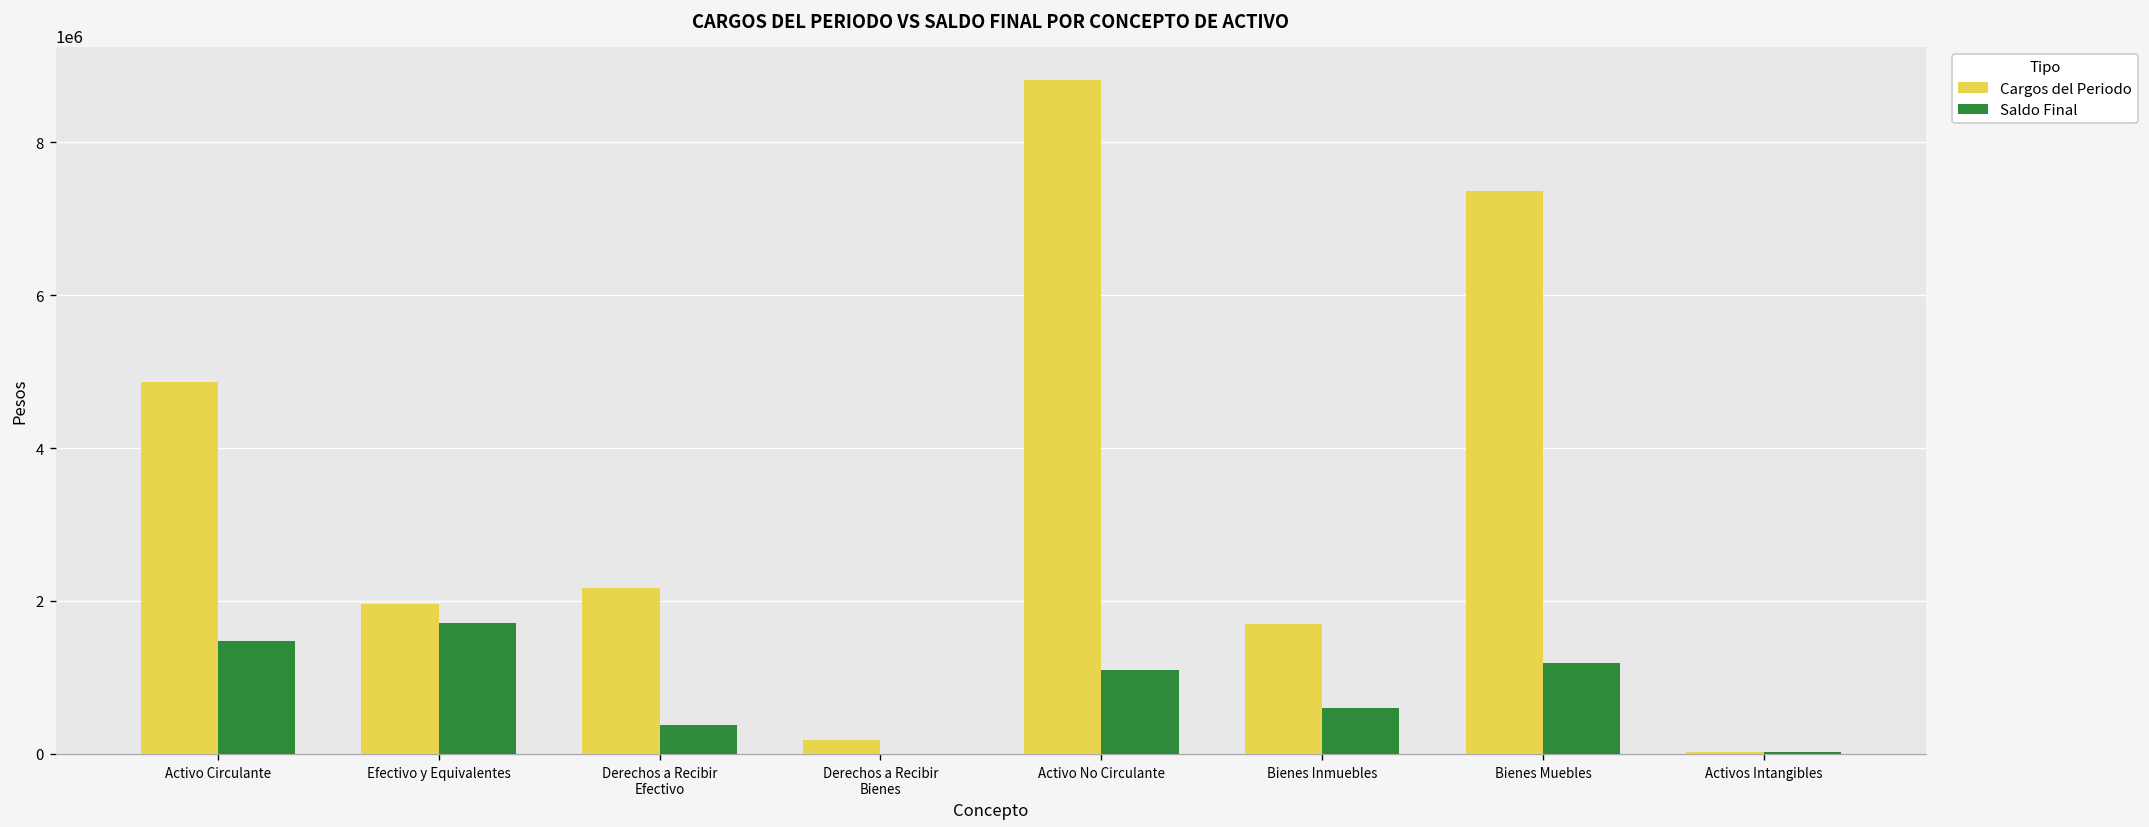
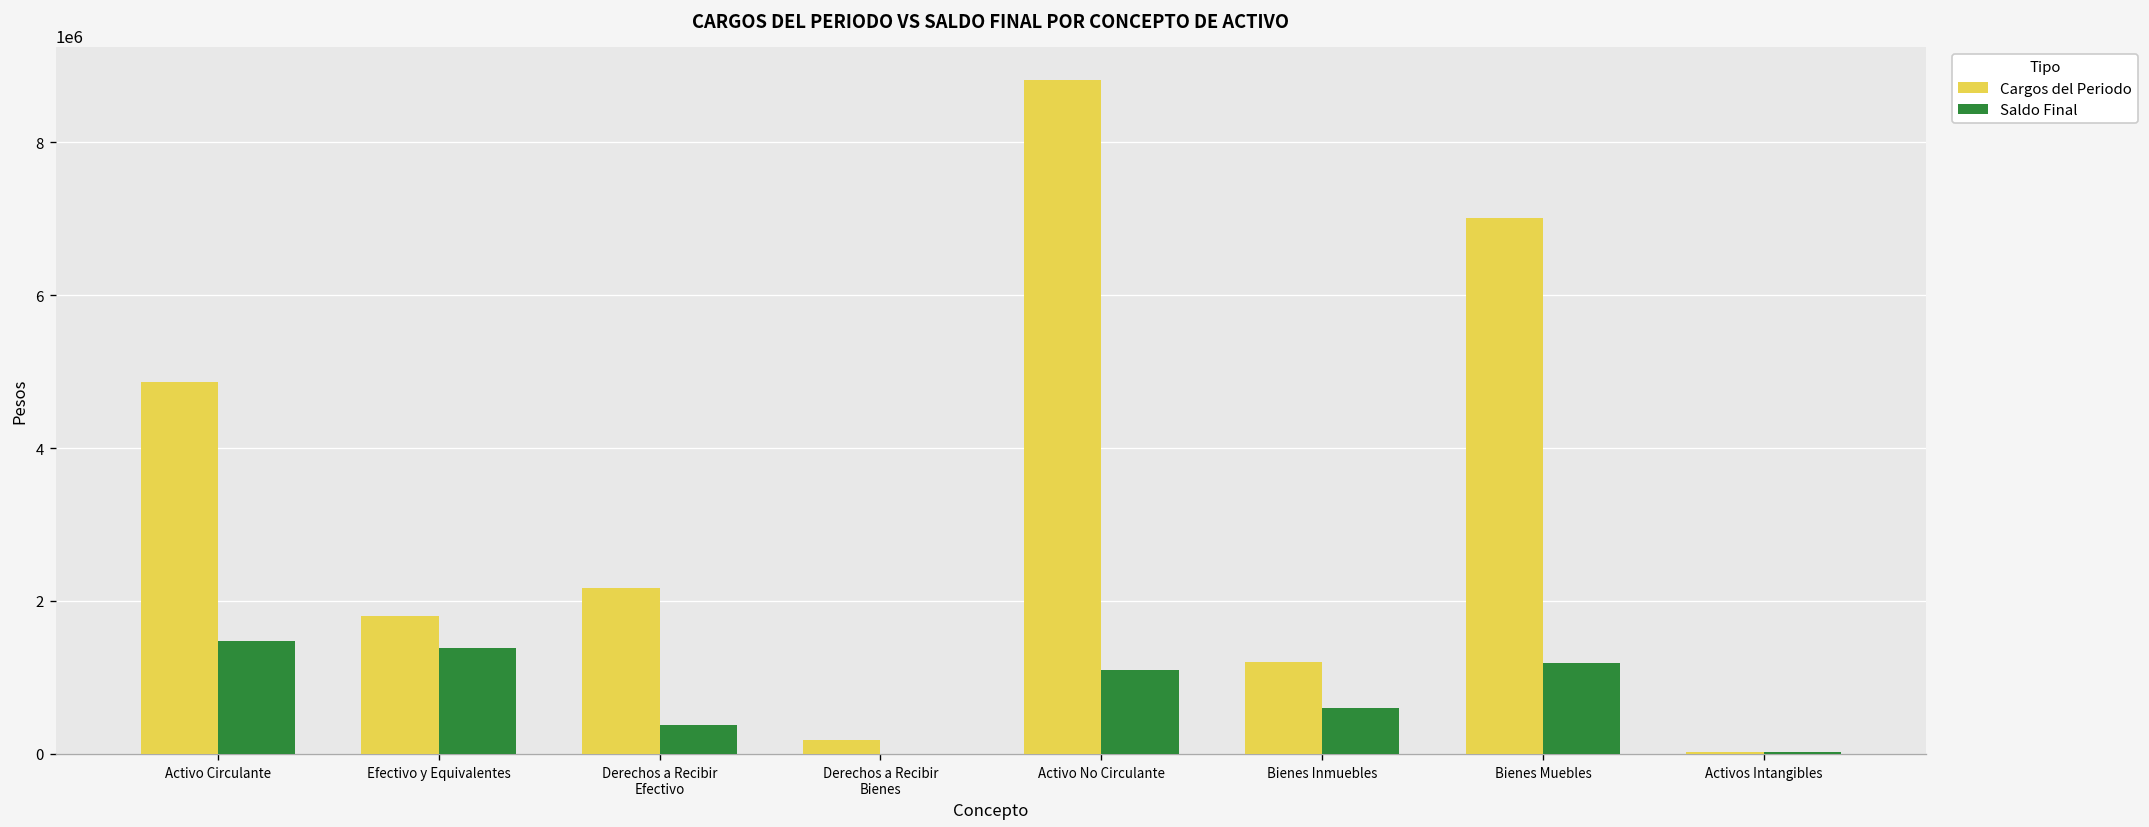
Cargos del Periodo, Efectivo y Equivalentes: 2000000 -> 1800000
Saldo Final, Efectivo y Equivalentes: 1700000 -> 1400000
Cargos del Periodo, Bienes Inmuebles: 1700000 -> 1200000
Cargos del Periodo, Bienes Muebles: 7400000 -> 7000000
